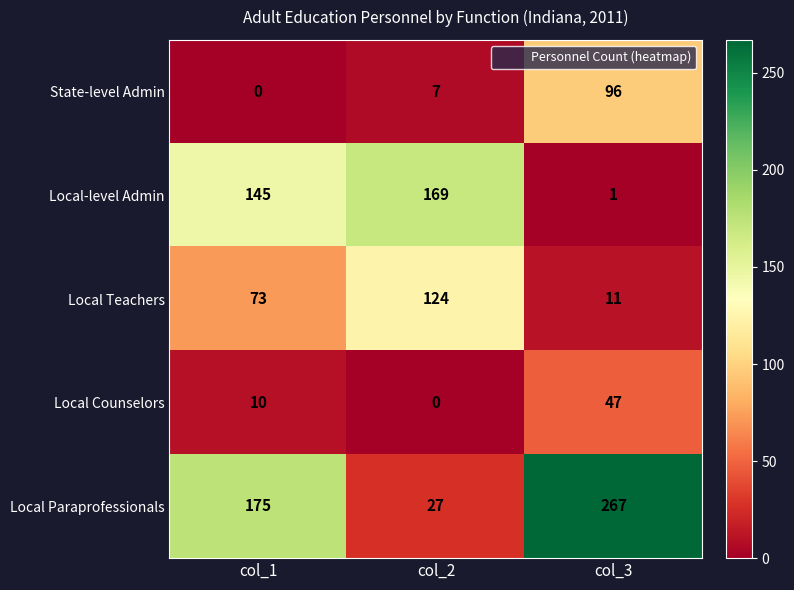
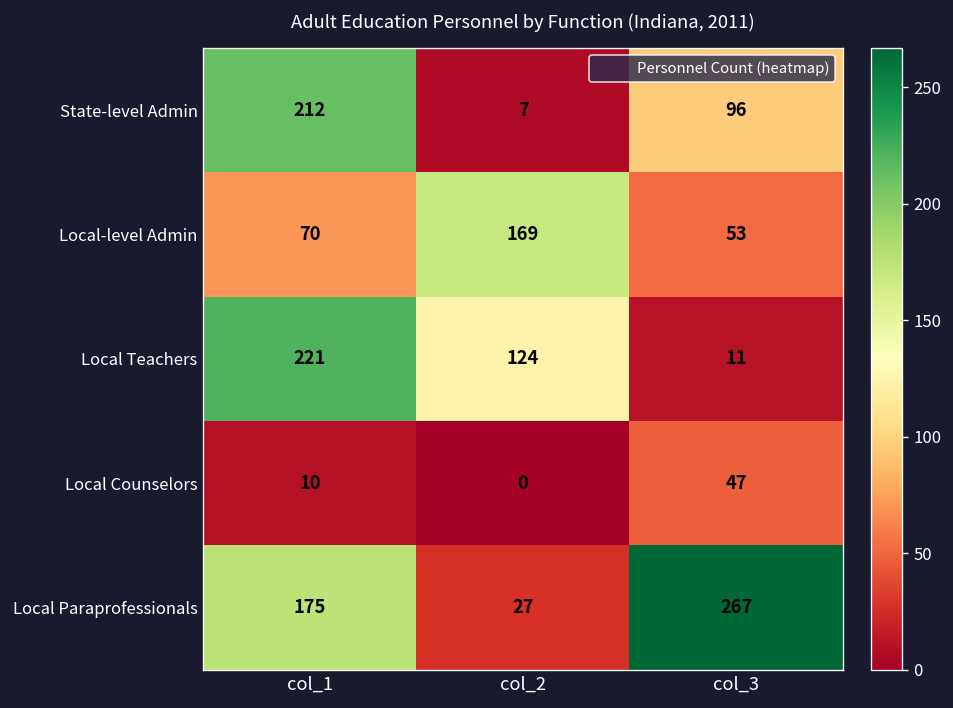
State-level Admin, col_1: 0 -> 212
Local-level Admin, col_1: 145 -> 70
Local-level Admin, col_3: 1 -> 53
Local Teachers, col_1: 73 -> 221
